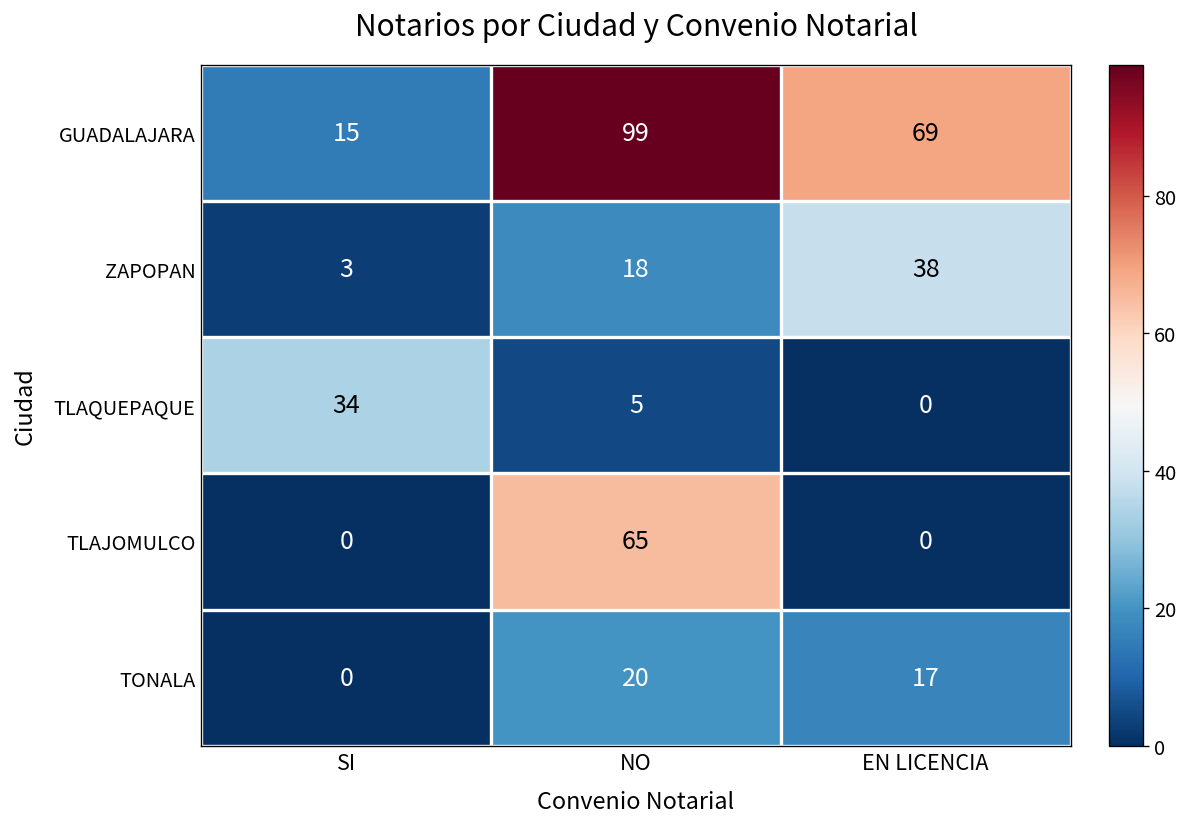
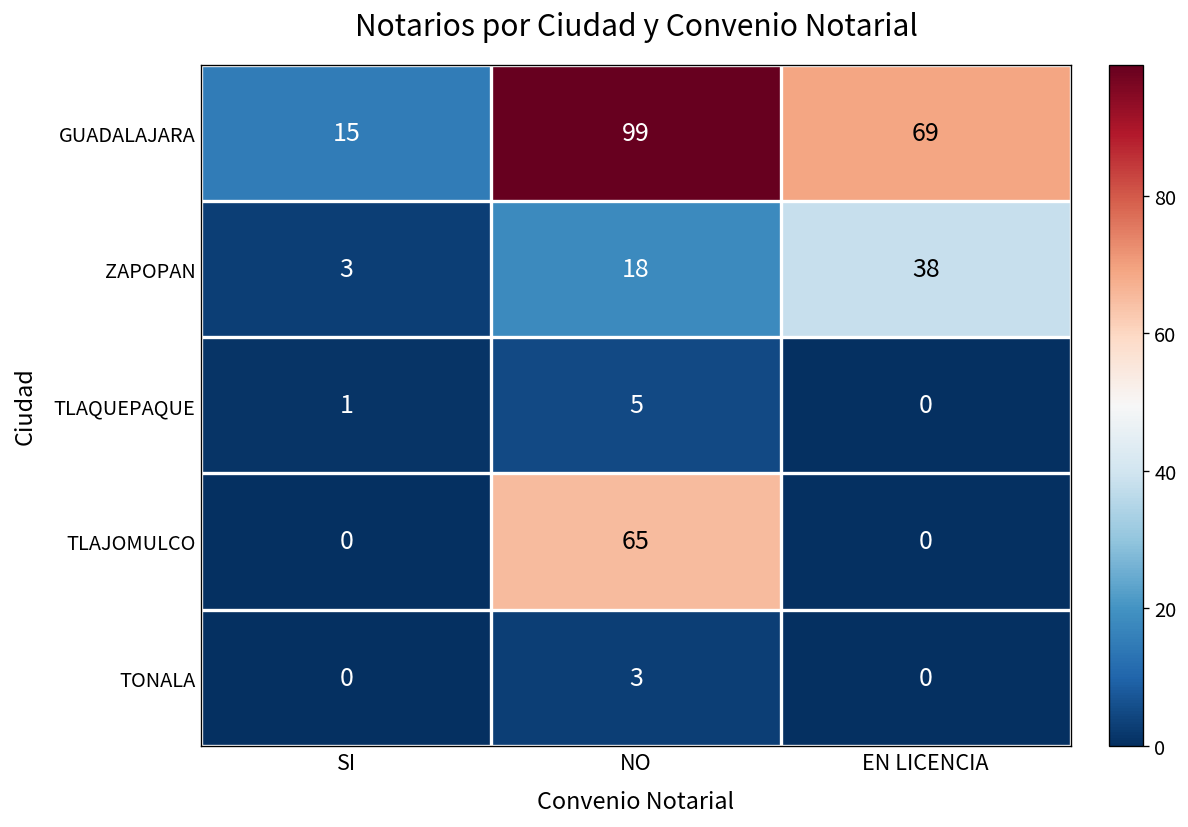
TLAQUEPAQUE, SI: 34 -> 1
TONALA, NO: 20 -> 3
TONALA, EN LICENCIA: 17 -> 0
